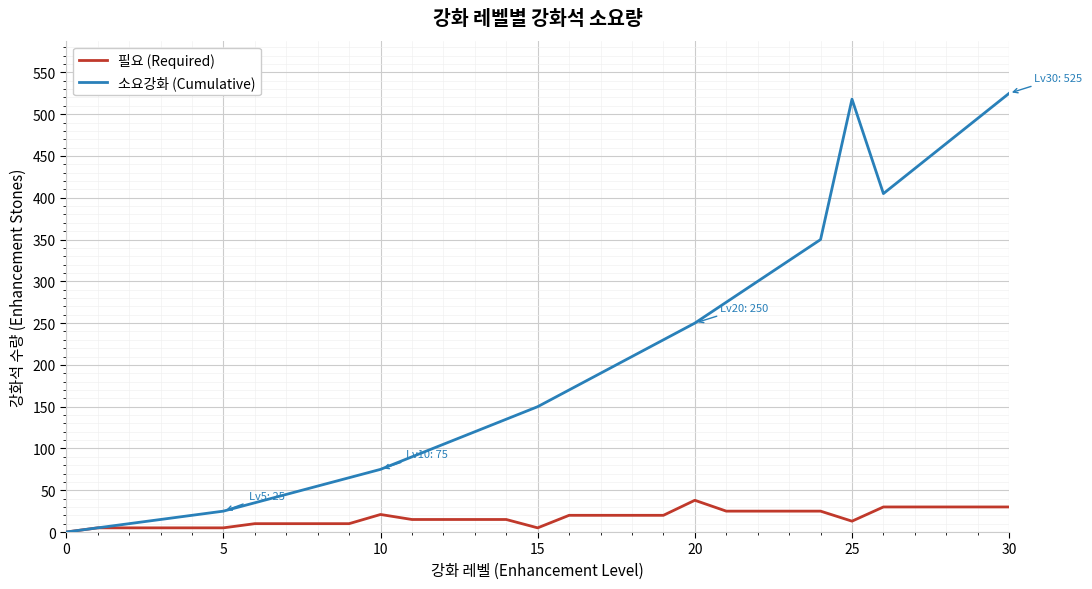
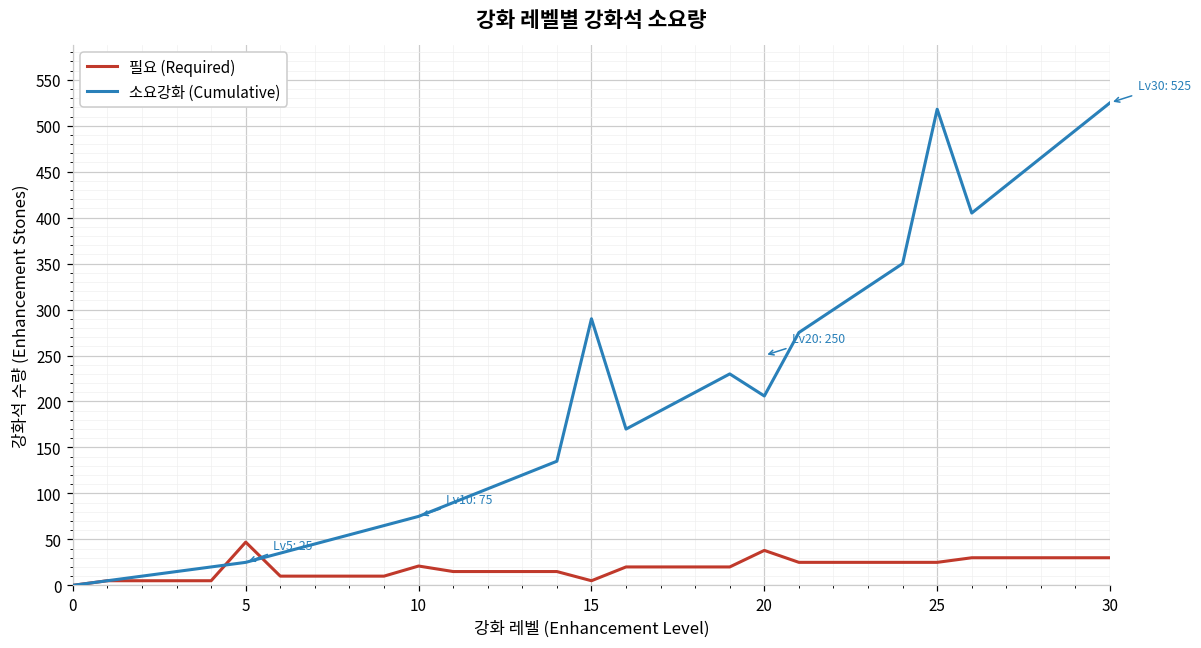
필요 (Required), 5: 10 -> 50
소요강화 (Cumulative), 15: 150 -> 290
소요강화 (Cumulative), 20: 250 -> 210
필요 (Required), 25: 10 -> 30
